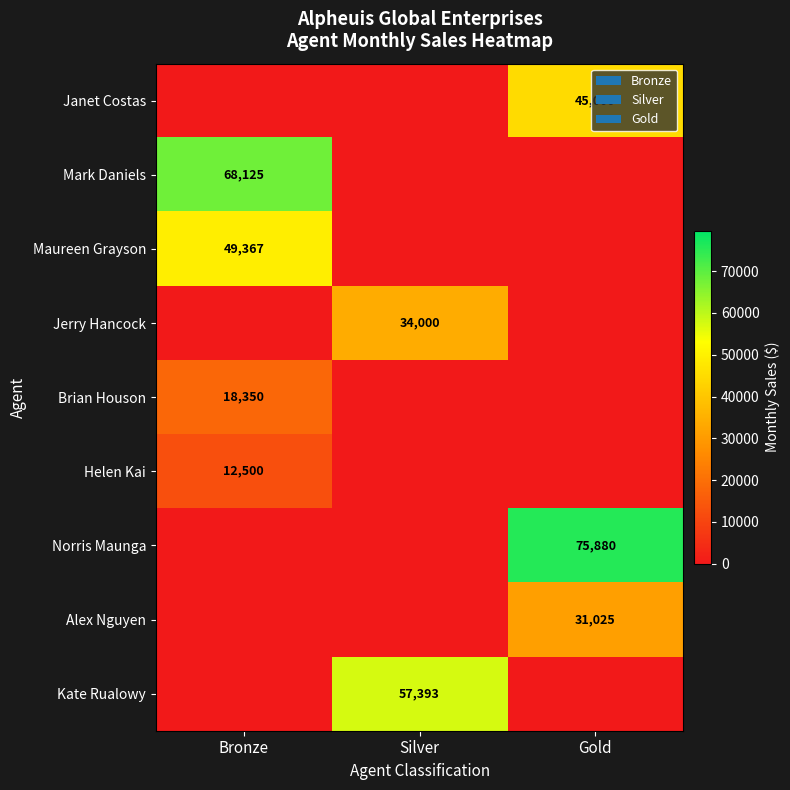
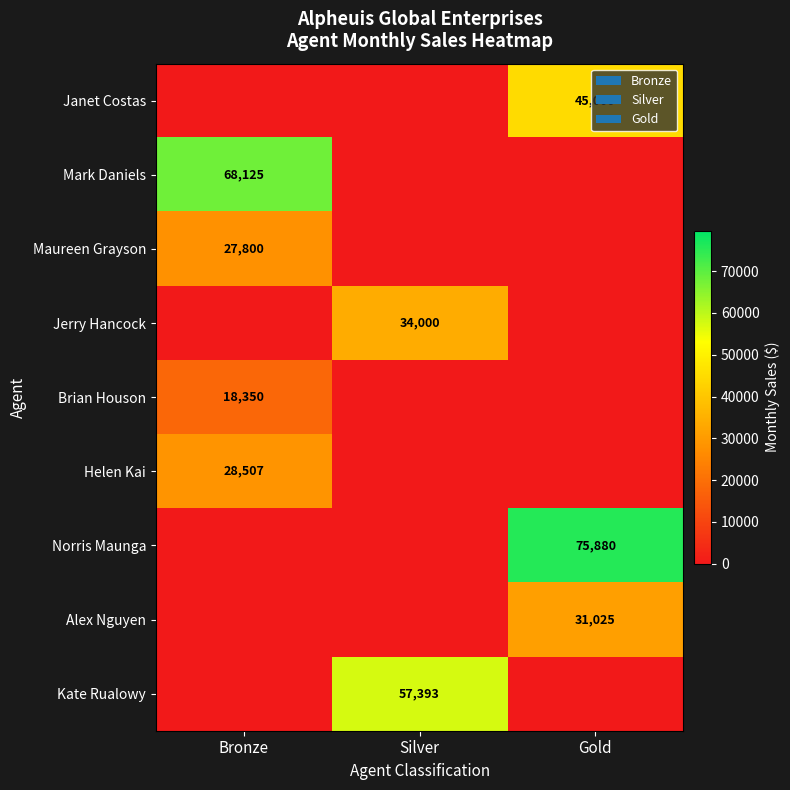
Maureen Grayson, Bronze: 49,367 -> 27,800
Helen Kai, Bronze: 12,500 -> 28,507
